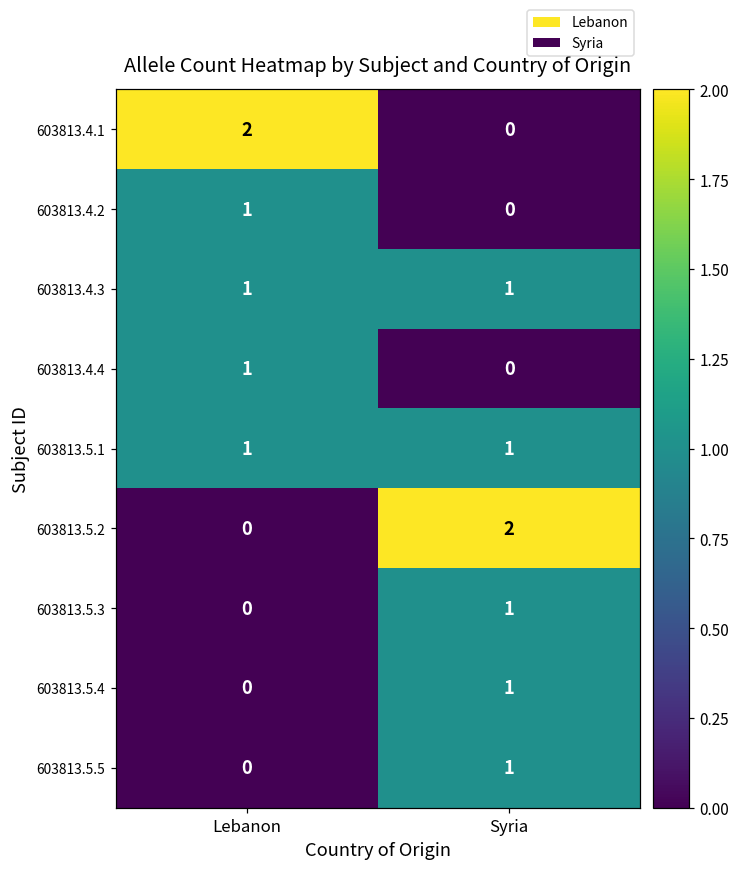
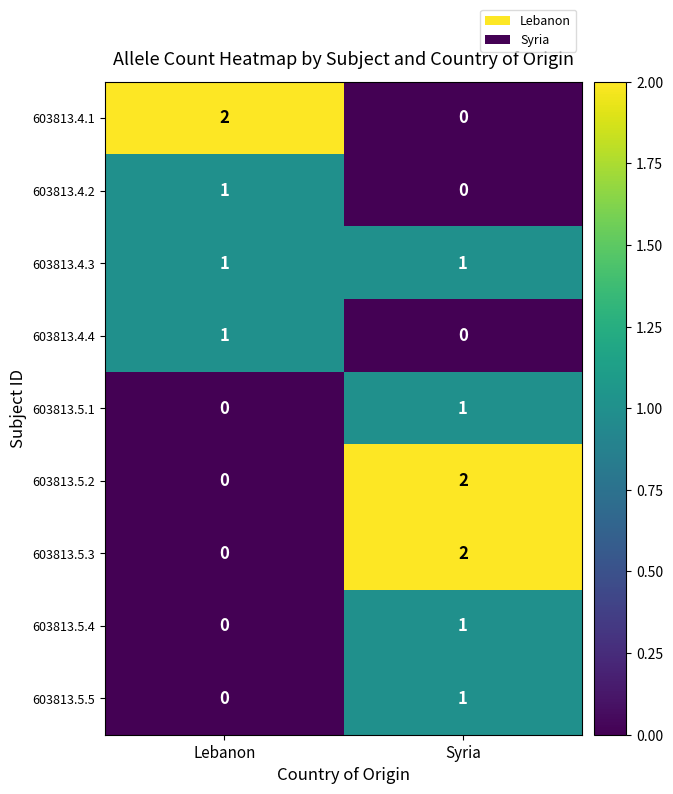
603813.5.1, Lebanon: 1 -> 0
603813.5.3, Syria: 1 -> 2
